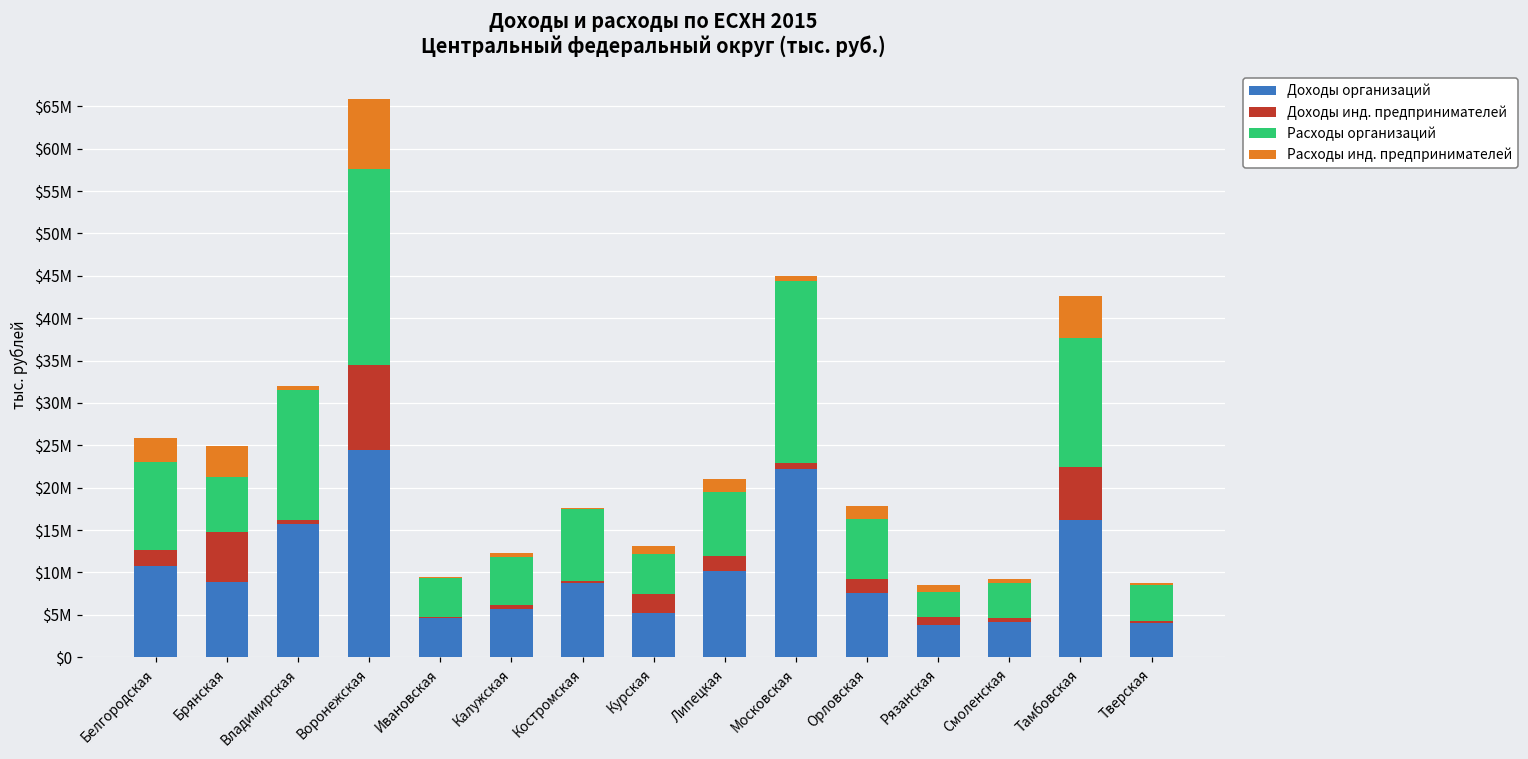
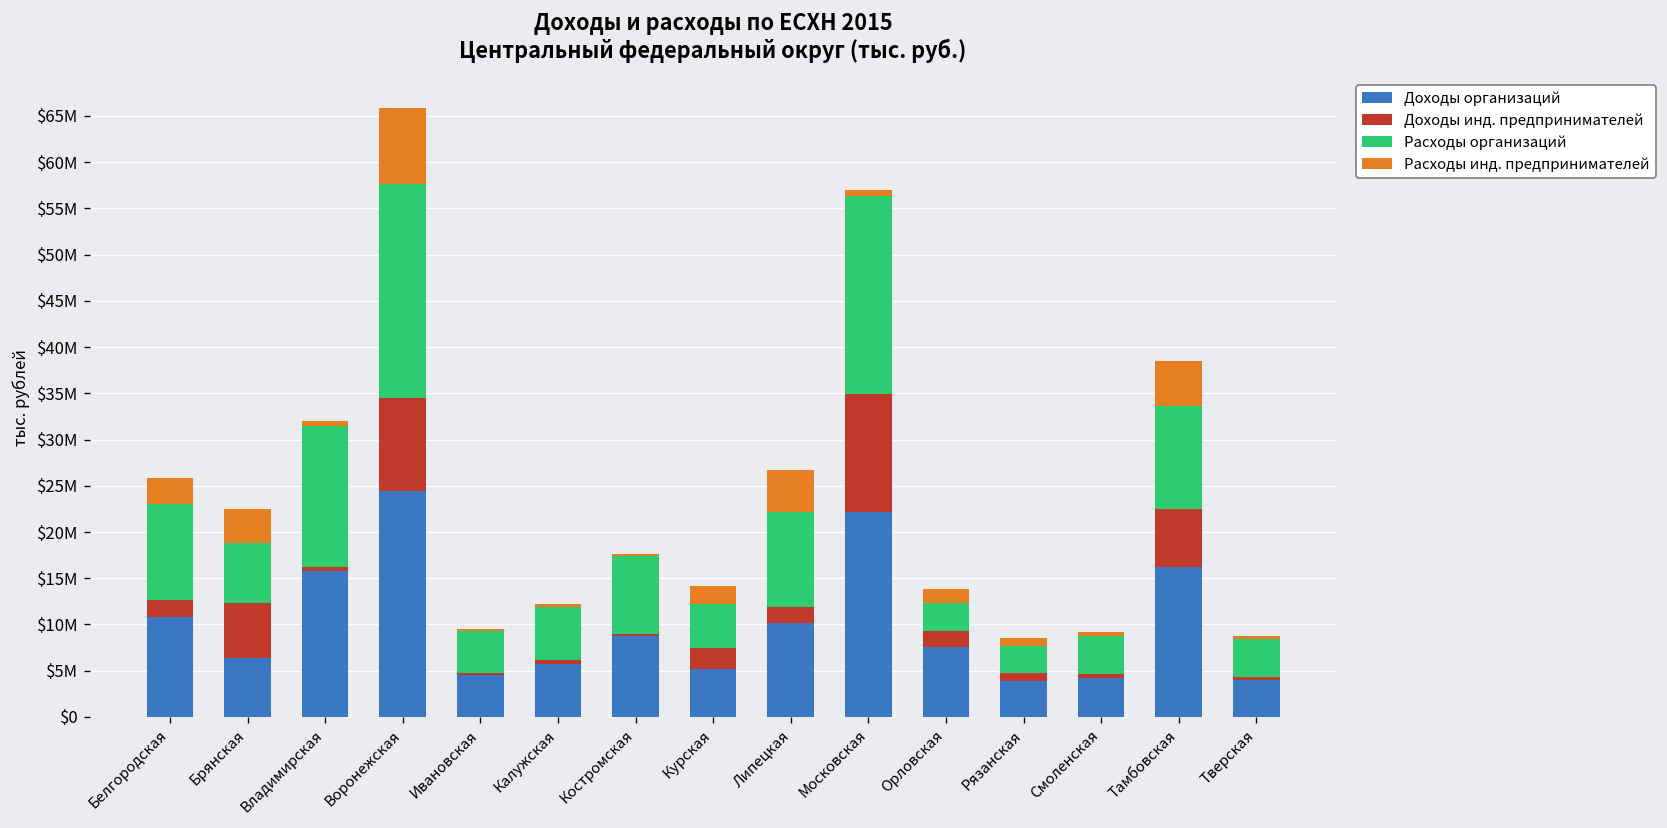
Доходы организаций, Брянская: $9000000 -> $6000000
Расходы инд. предпринимателей, Курская: $1000000 -> $2000000
Расходы организаций, Липецкая: $8000000 -> $10000000
Расходы инд. предпринимателей, Липецкая: $2000000 -> $4000000
Доходы инд. предпринимателей, Московская: $1000000 -> $13000000
Расходы организаций, Орловская: $7000000 -> $3000000
Расходы организаций, Тамбовская: $15000000 -> $11000000
